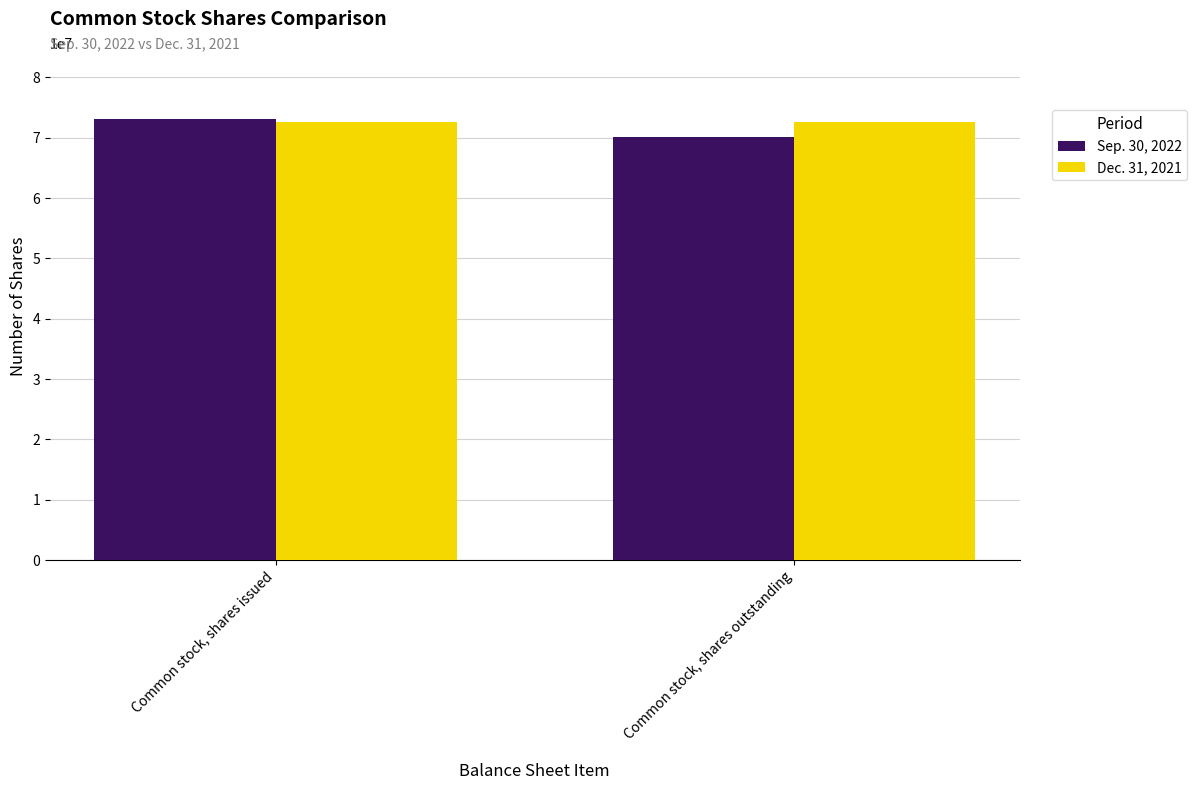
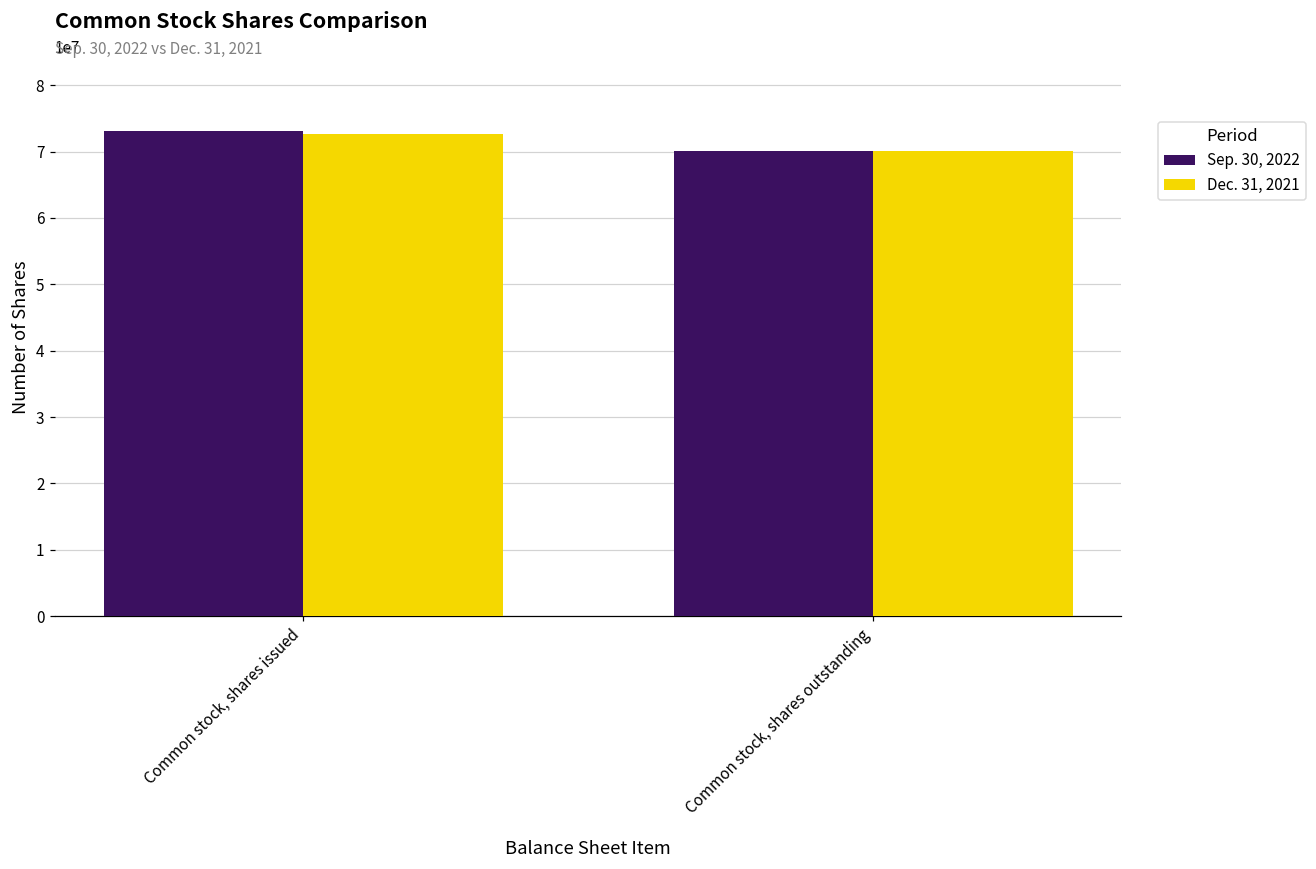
Dec. 31, 2021, Common stock, shares outstanding: 73000000 -> 70000000
